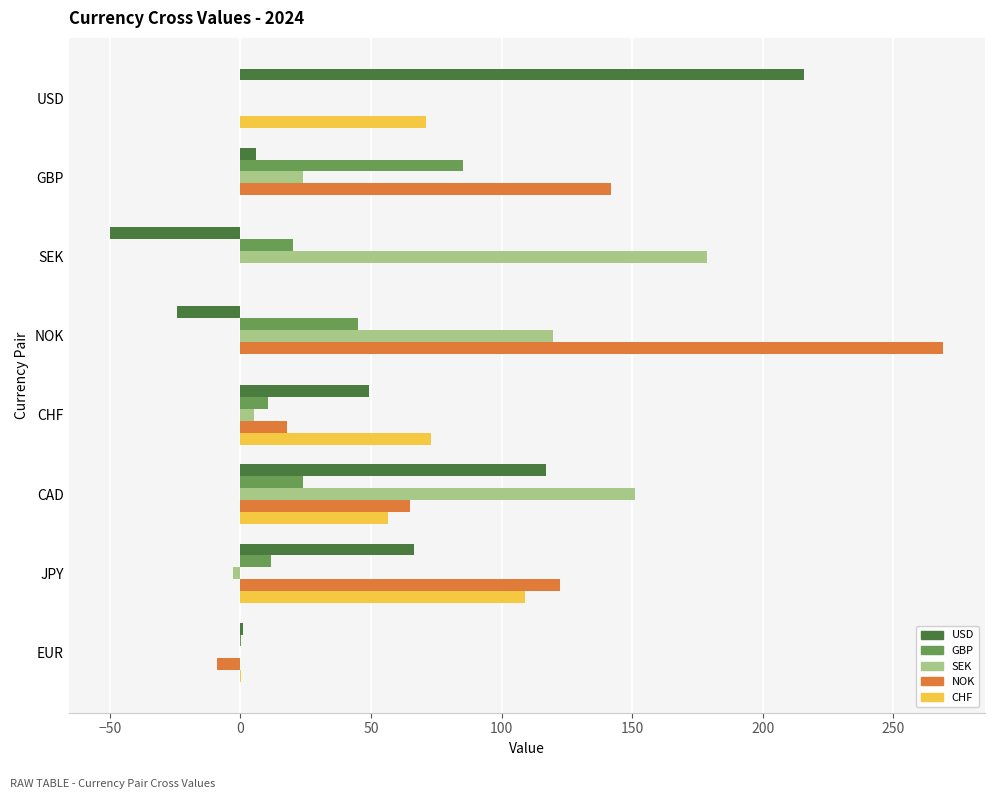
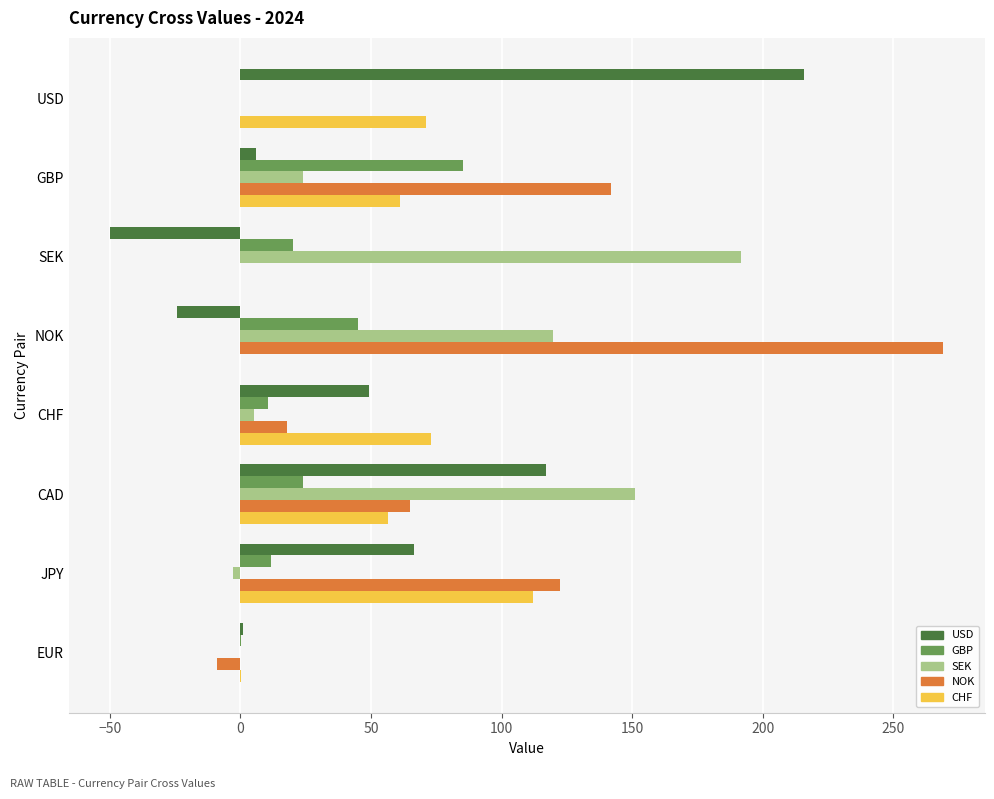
CHF, GBP: 0 -> 61
SEK, SEK: 179 -> 192
CHF, JPY: 109 -> 112
